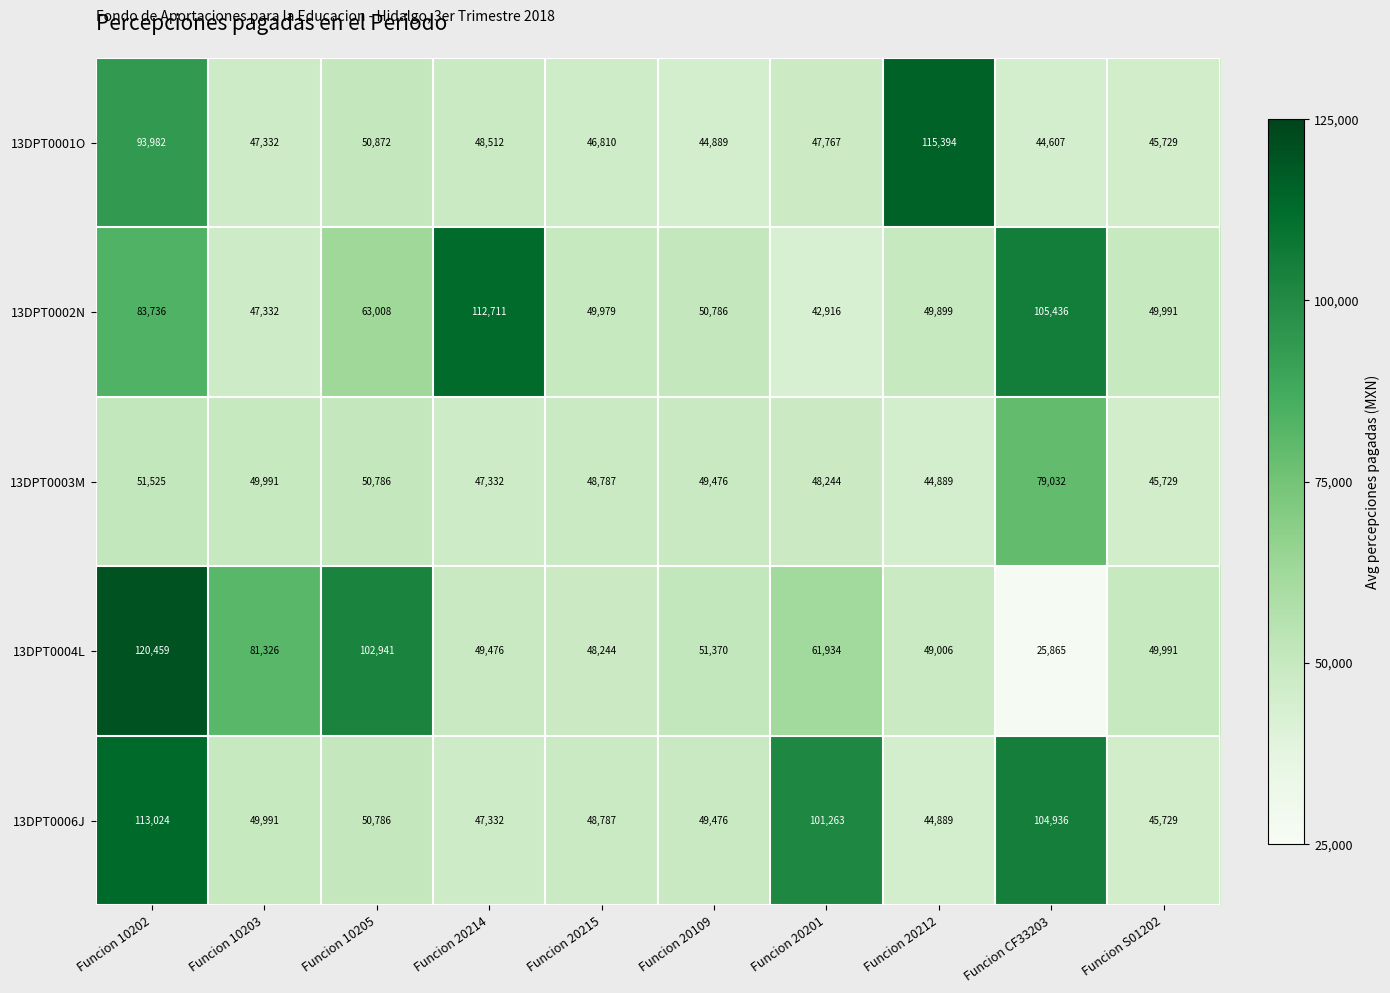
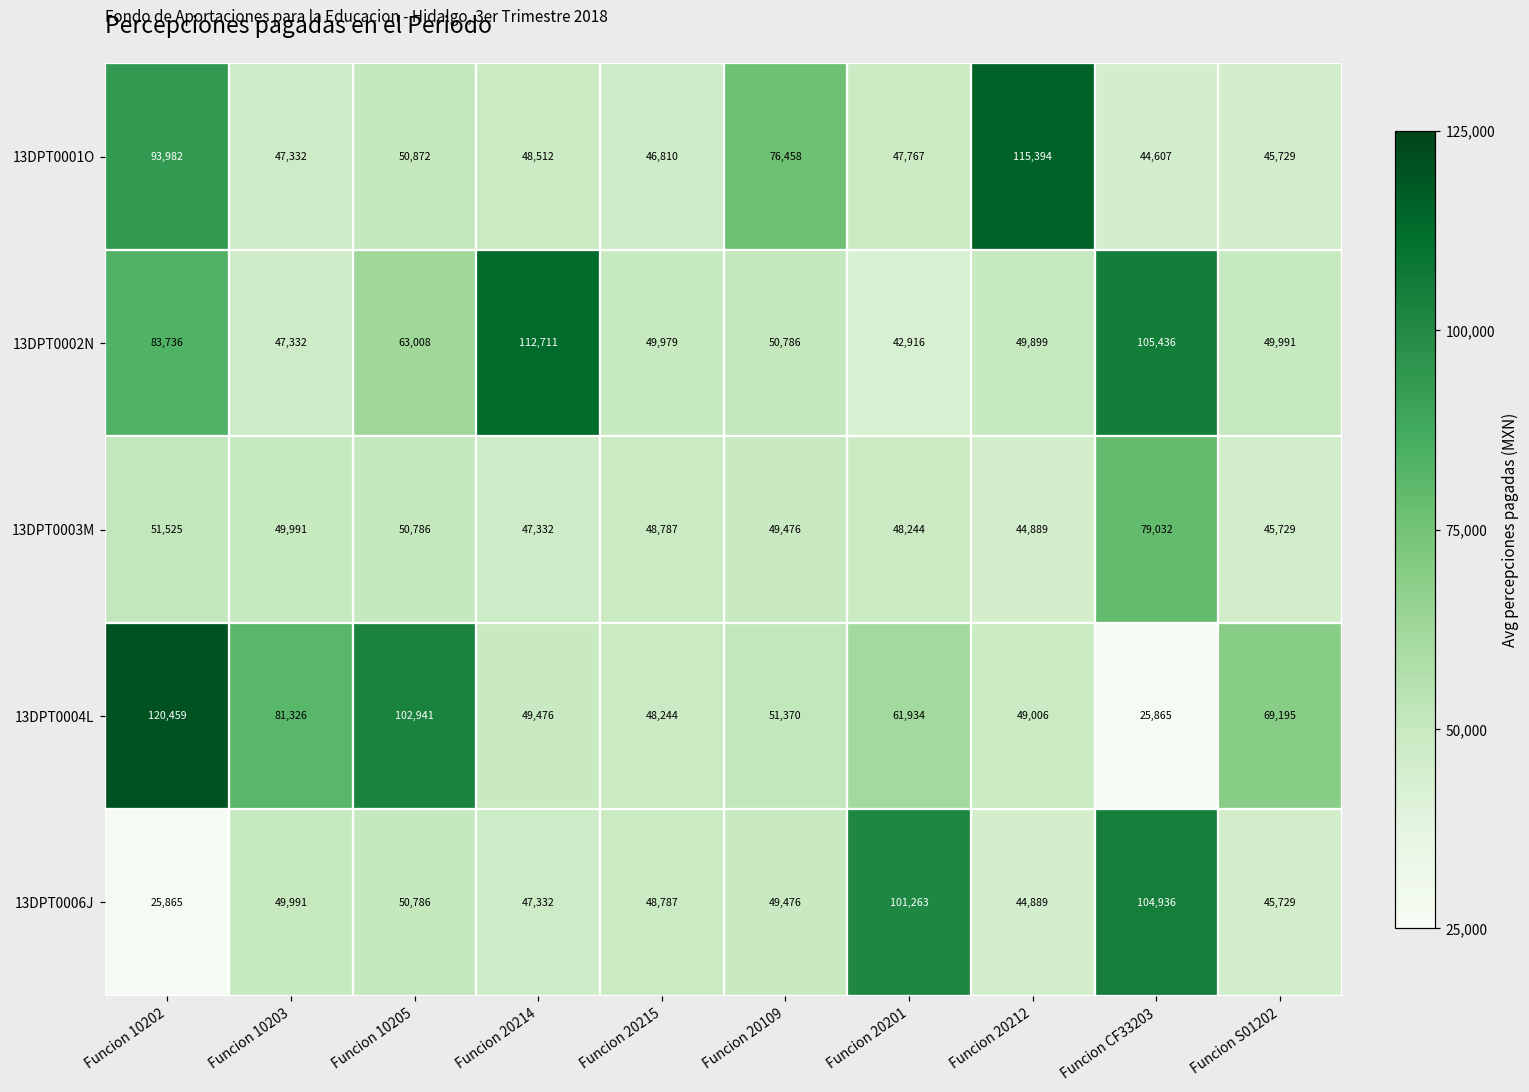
13DPT0001O, Funcion 20109: 44,889 -> 76,458
13DPT0004L, Funcion S01202: 49,991 -> 69,195
13DPT0006J, Funcion 10202: 113,024 -> 25,865
